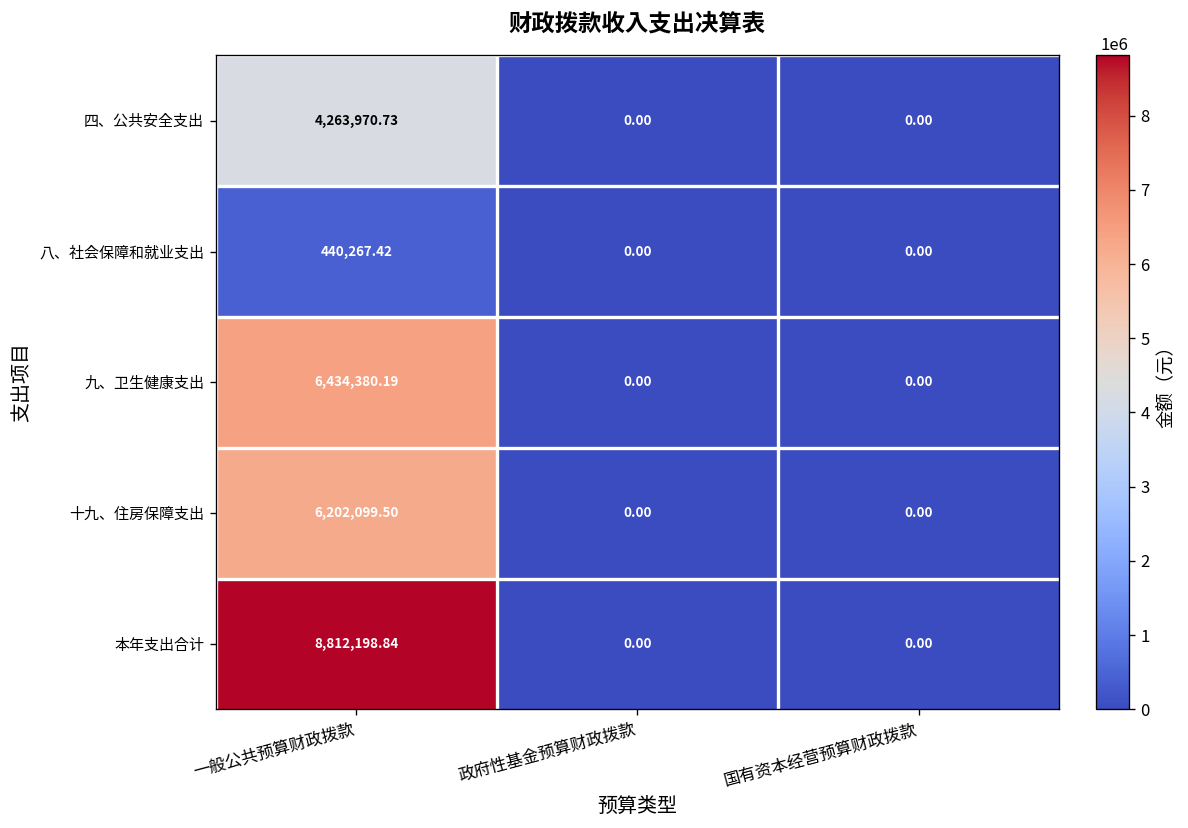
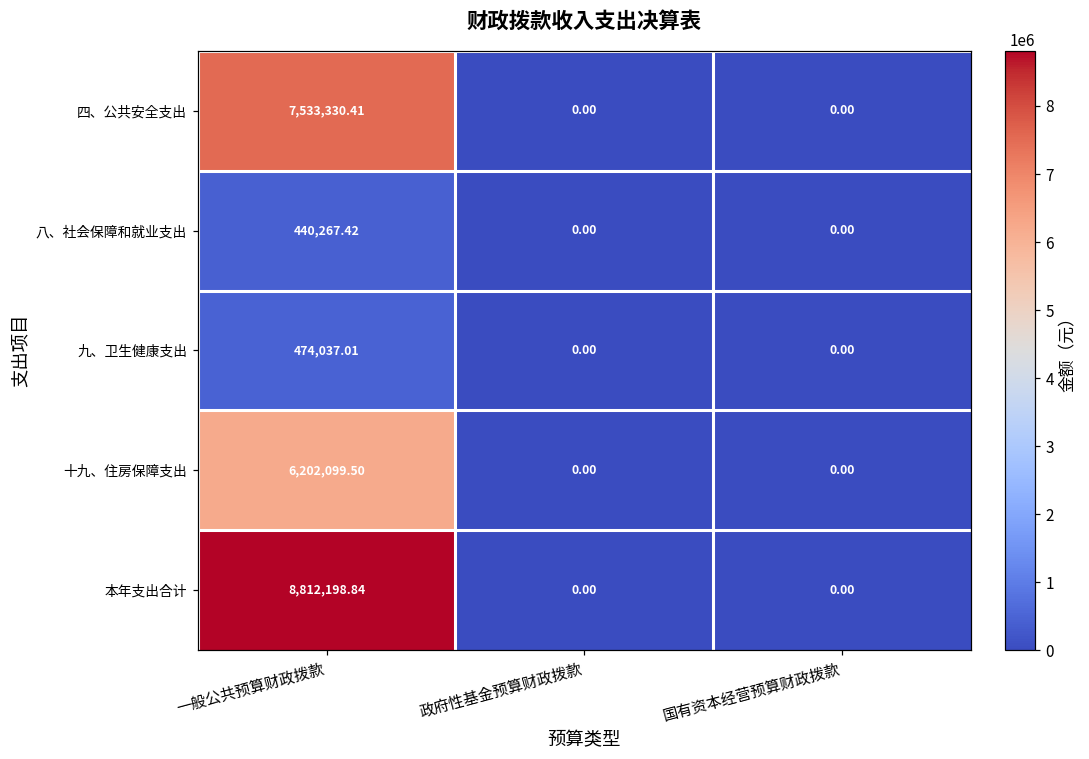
四、公共安全支出, 一般公共预算财政拨款: 4,263,970.73 -> 7,533,330.41
九、卫生健康支出, 一般公共预算财政拨款: 6,434,380.19 -> 474,037.01
